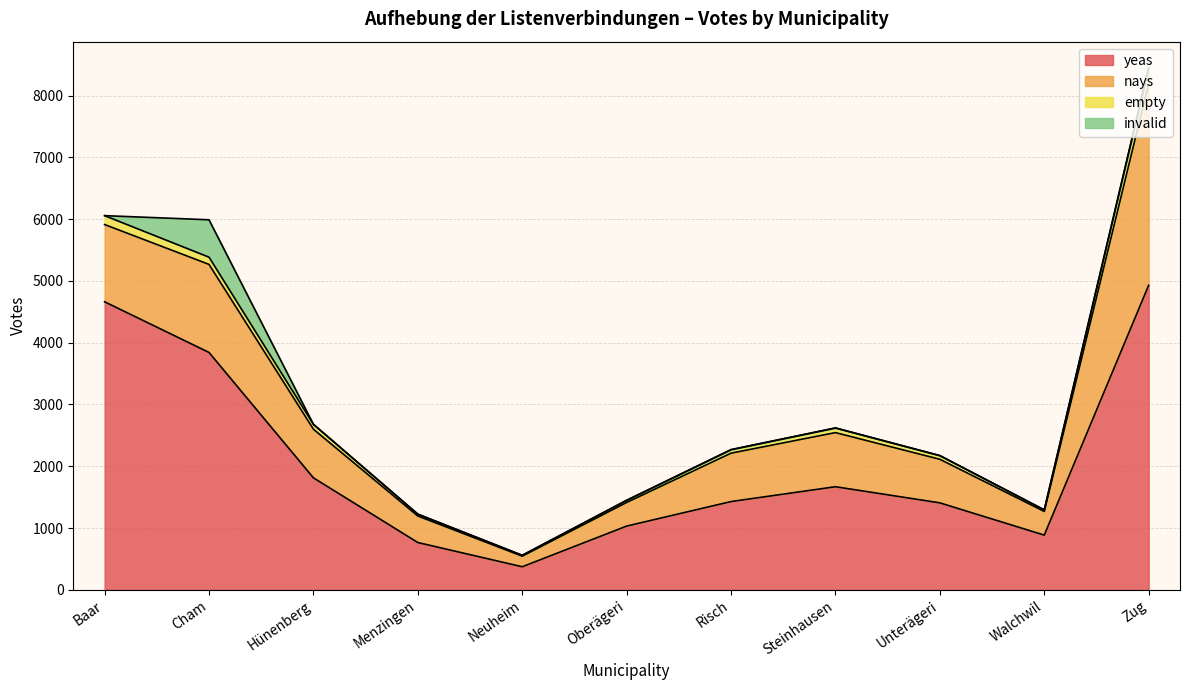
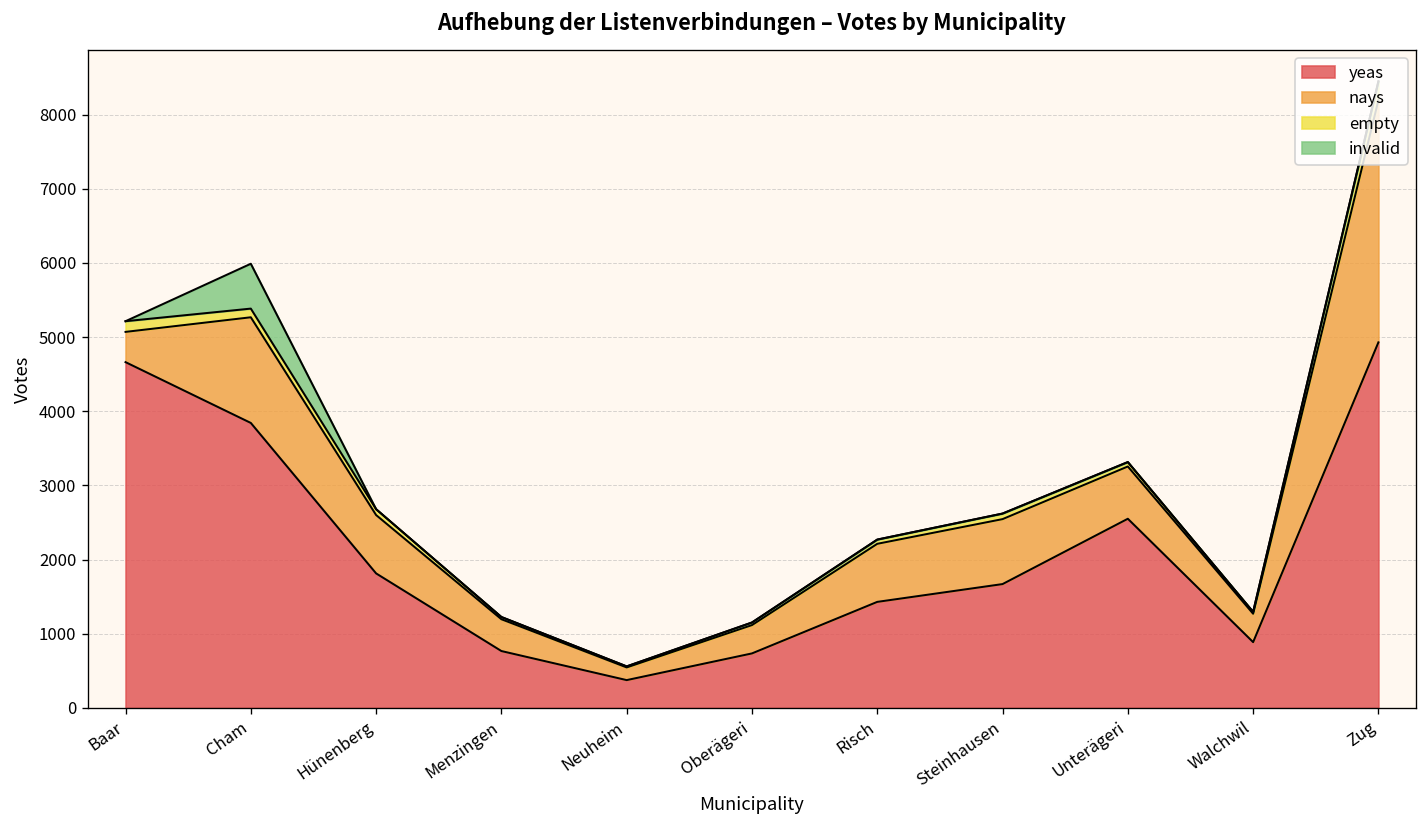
nays, Baar: 1300 -> 400
yeas, Oberägeri: 1000 -> 700
yeas, Unterägeri: 1400 -> 2600
